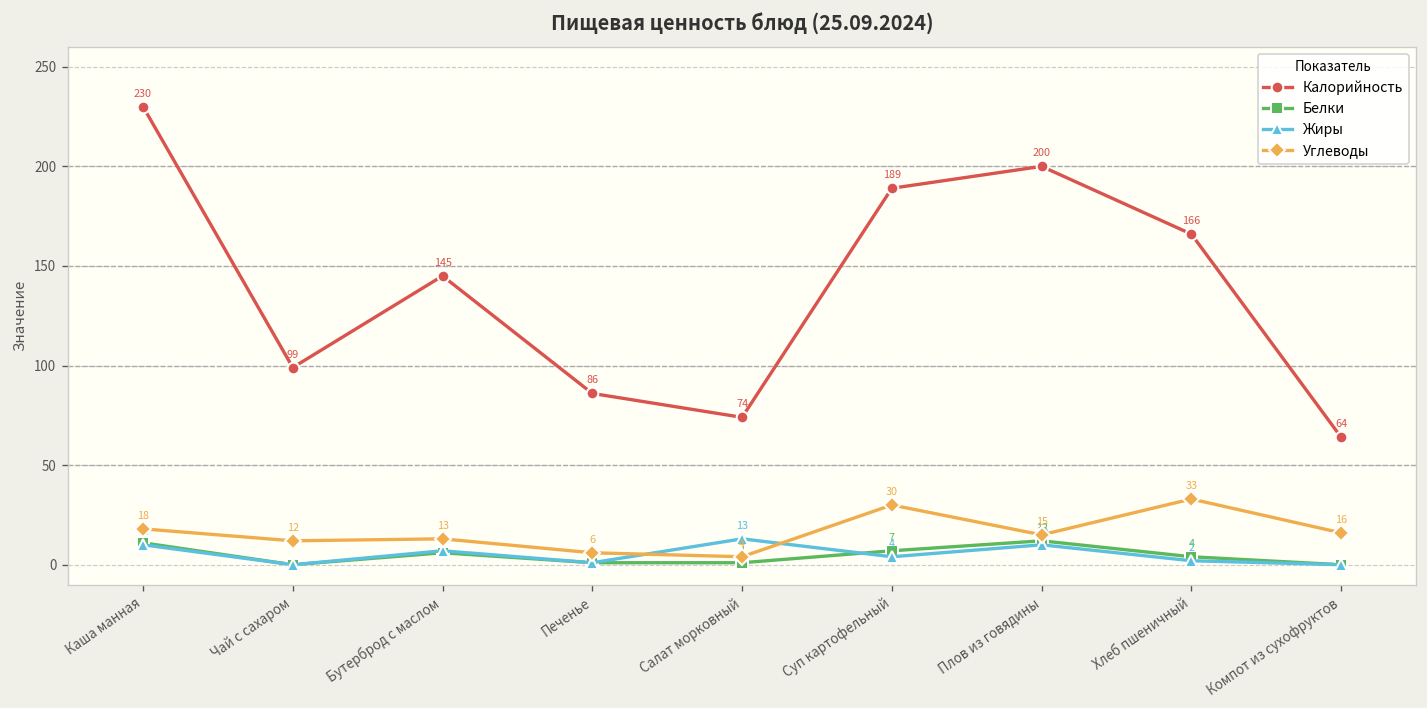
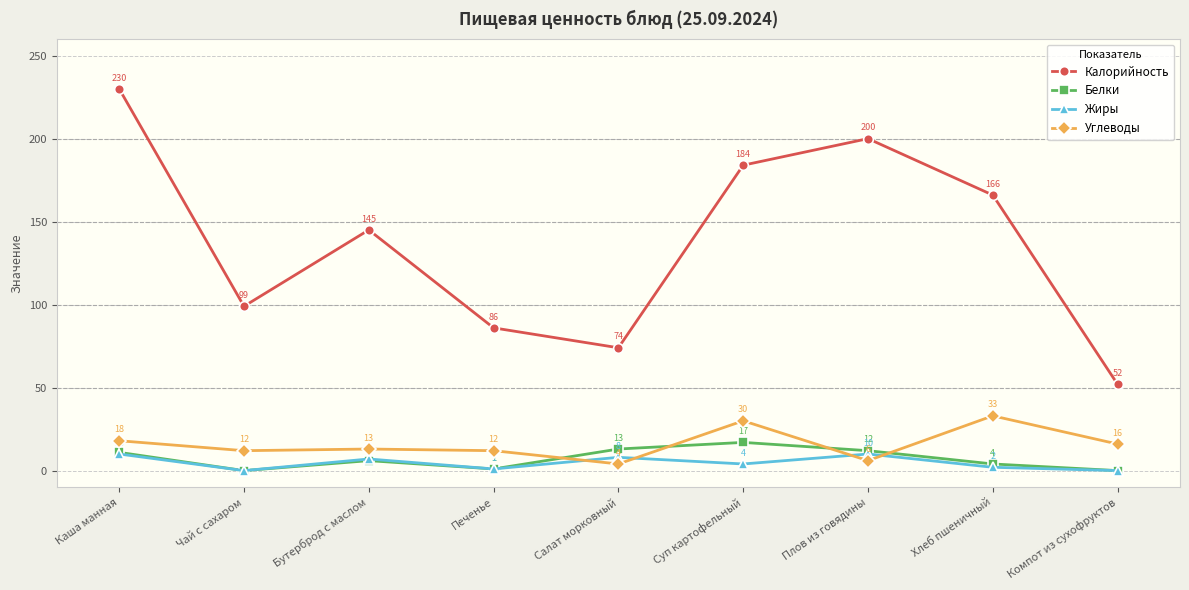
Углеводы, Печенье: 6 -> 12
Белки, Салат морковный: 1 -> 13
Жиры, Салат морковный: 13 -> 8
Калорийность, Суп картофельный: 189 -> 184
Белки, Суп картофельный: 7 -> 17
Углеводы, Плов из говядины: 15 -> 6
Калорийность, Компот из сухофруктов: 64 -> 52
